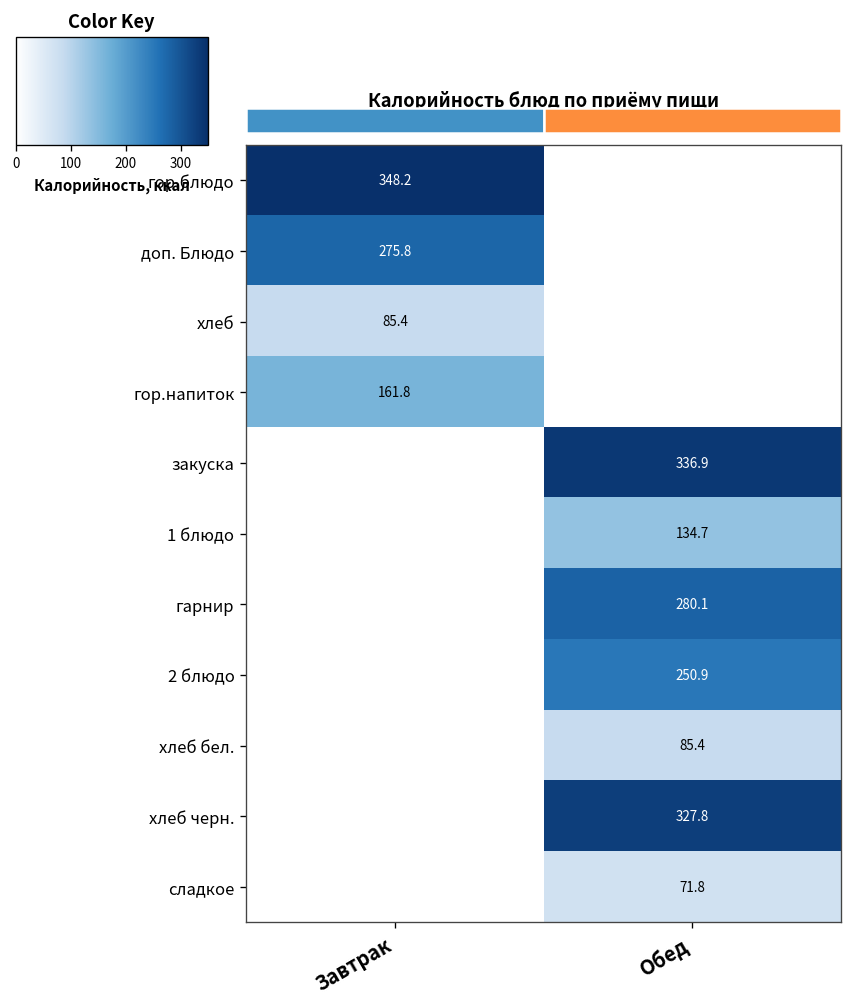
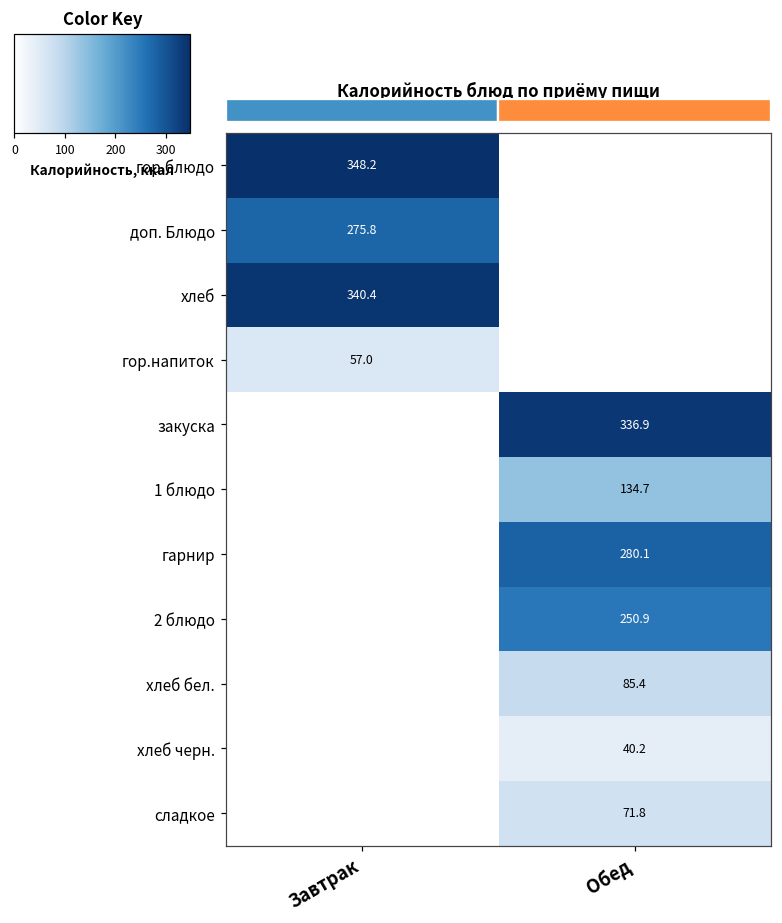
Калорийность блюд по приёму пищи МБОУ г. Астрахани СОШ №30, 2023-05-11, хлеб, Завтрак: 85.4 -> 340.4
Калорийность блюд по приёму пищи МБОУ г. Астрахани СОШ №30, 2023-05-11, гор.напиток, Завтрак: 161.8 -> 57.0
Калорийность блюд по приёму пищи МБОУ г. Астрахани СОШ №30, 2023-05-11, хлеб черн., Обед: 327.8 -> 40.2
